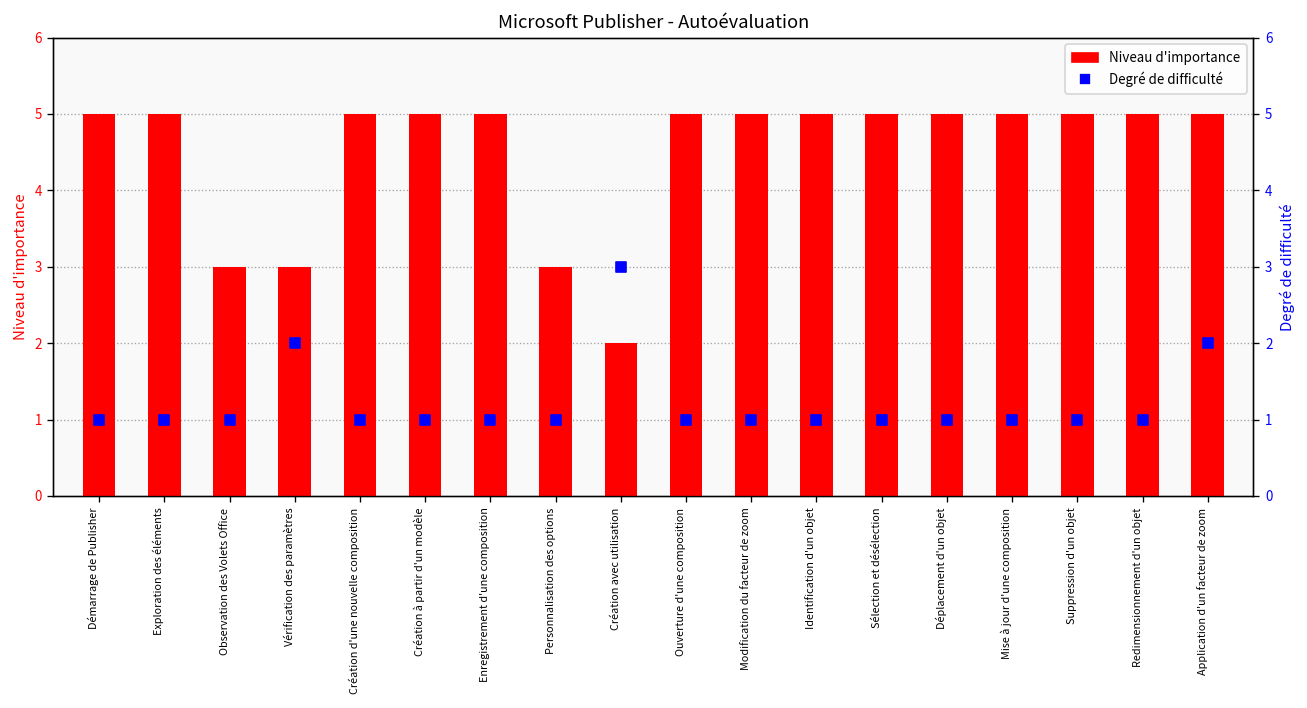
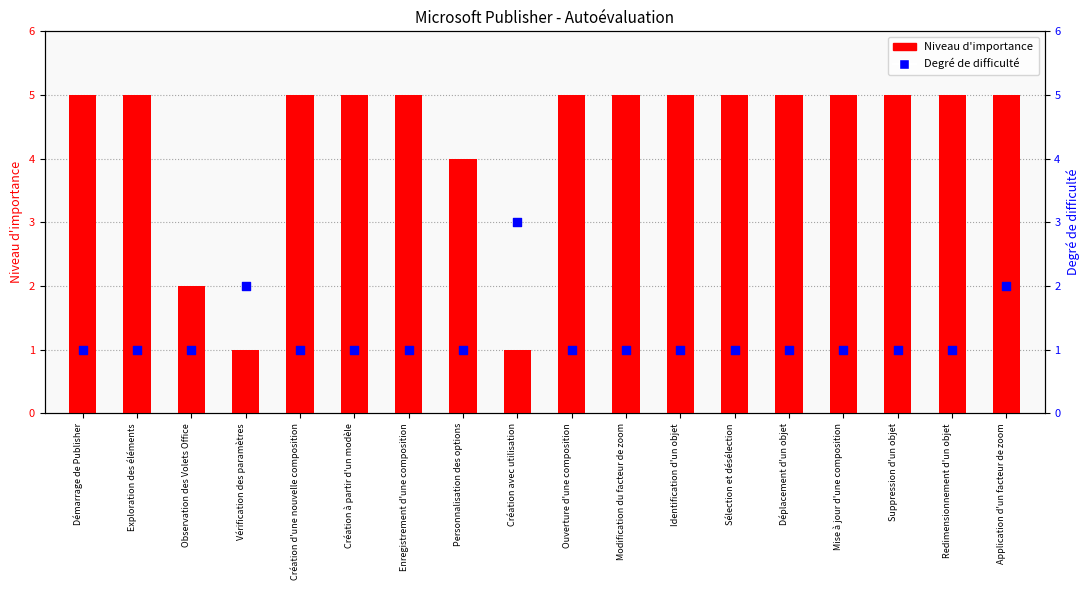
Niveau d'importance, Observation des Volets Office: 3 -> 2
Niveau d'importance, Vérification des paramètres: 3 -> 1
Niveau d'importance, Personnalisation des options: 3 -> 4
Niveau d'importance, Création avec utilisation: 2 -> 1
